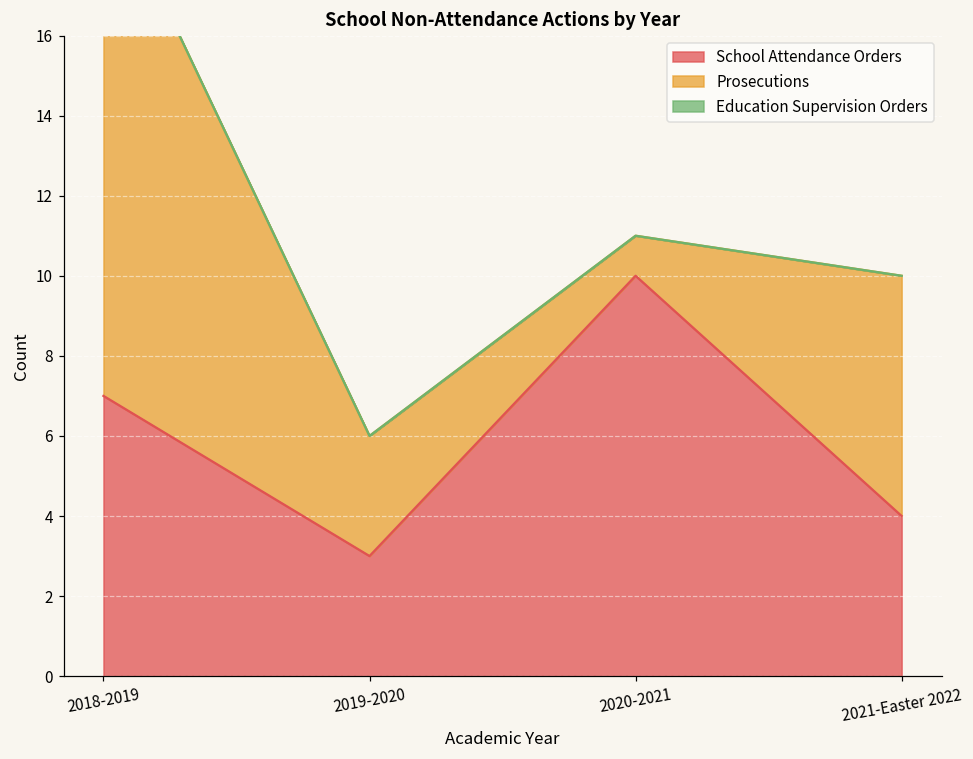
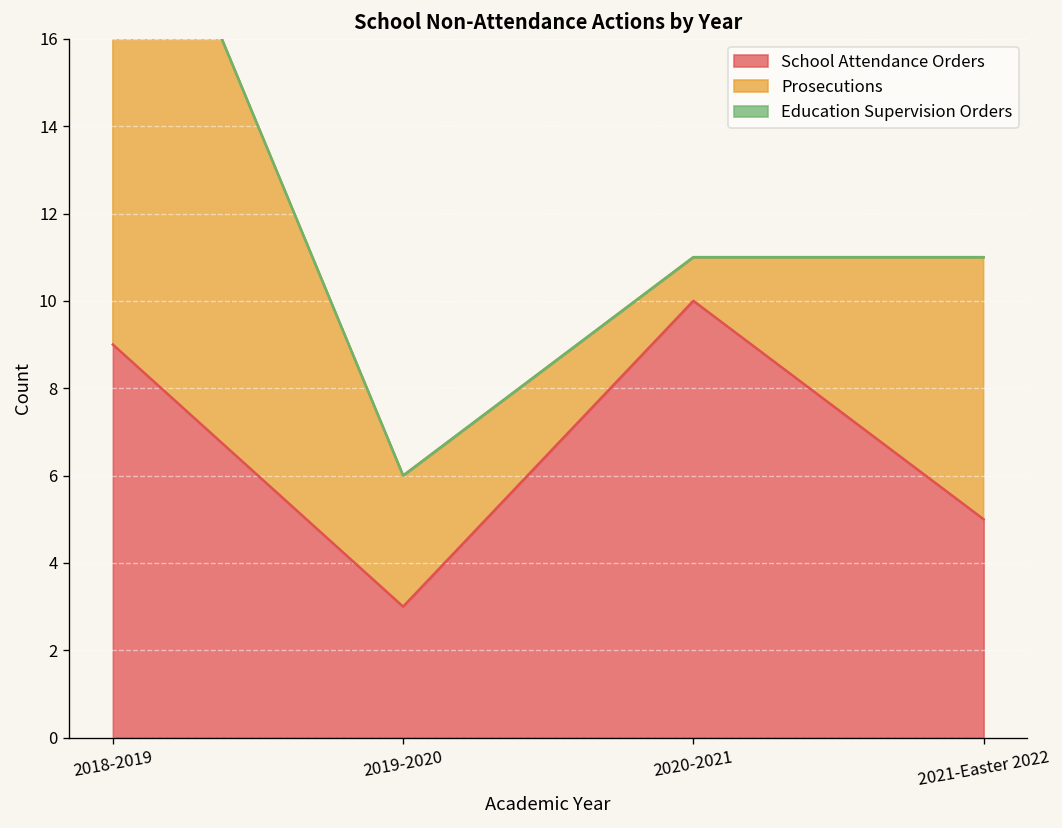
School Attendance Orders, 2018-2019: 7 -> 9
School Attendance Orders, 2021-Easter 2022: 4 -> 5
